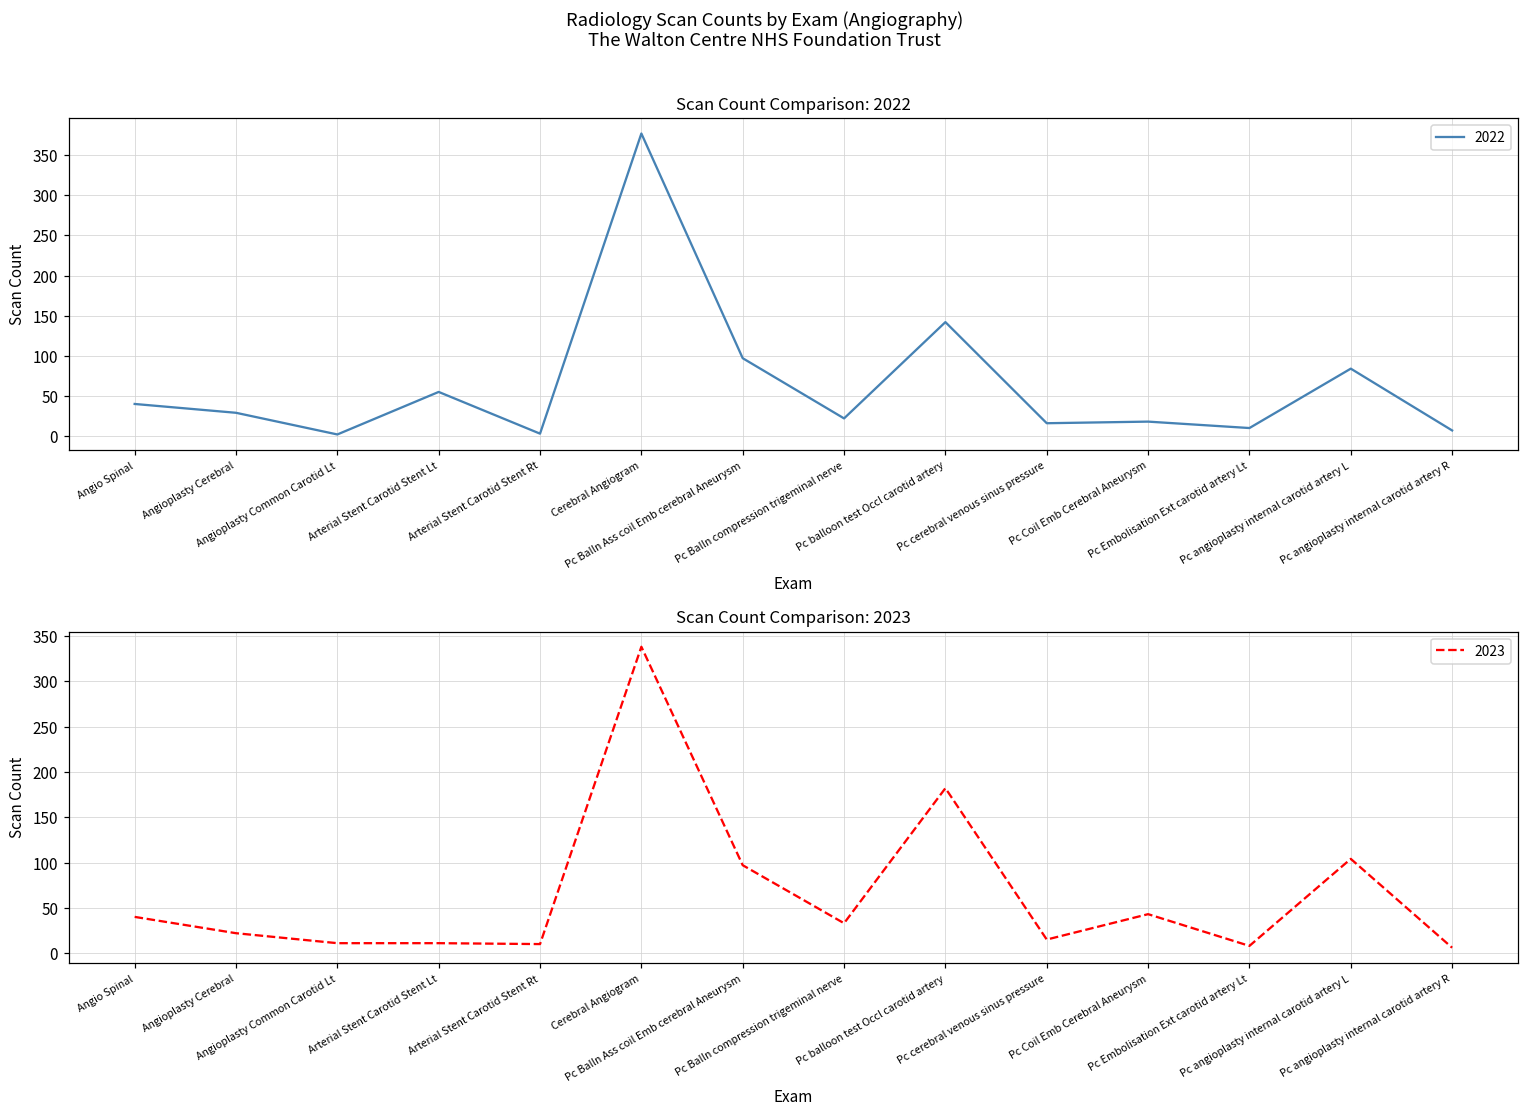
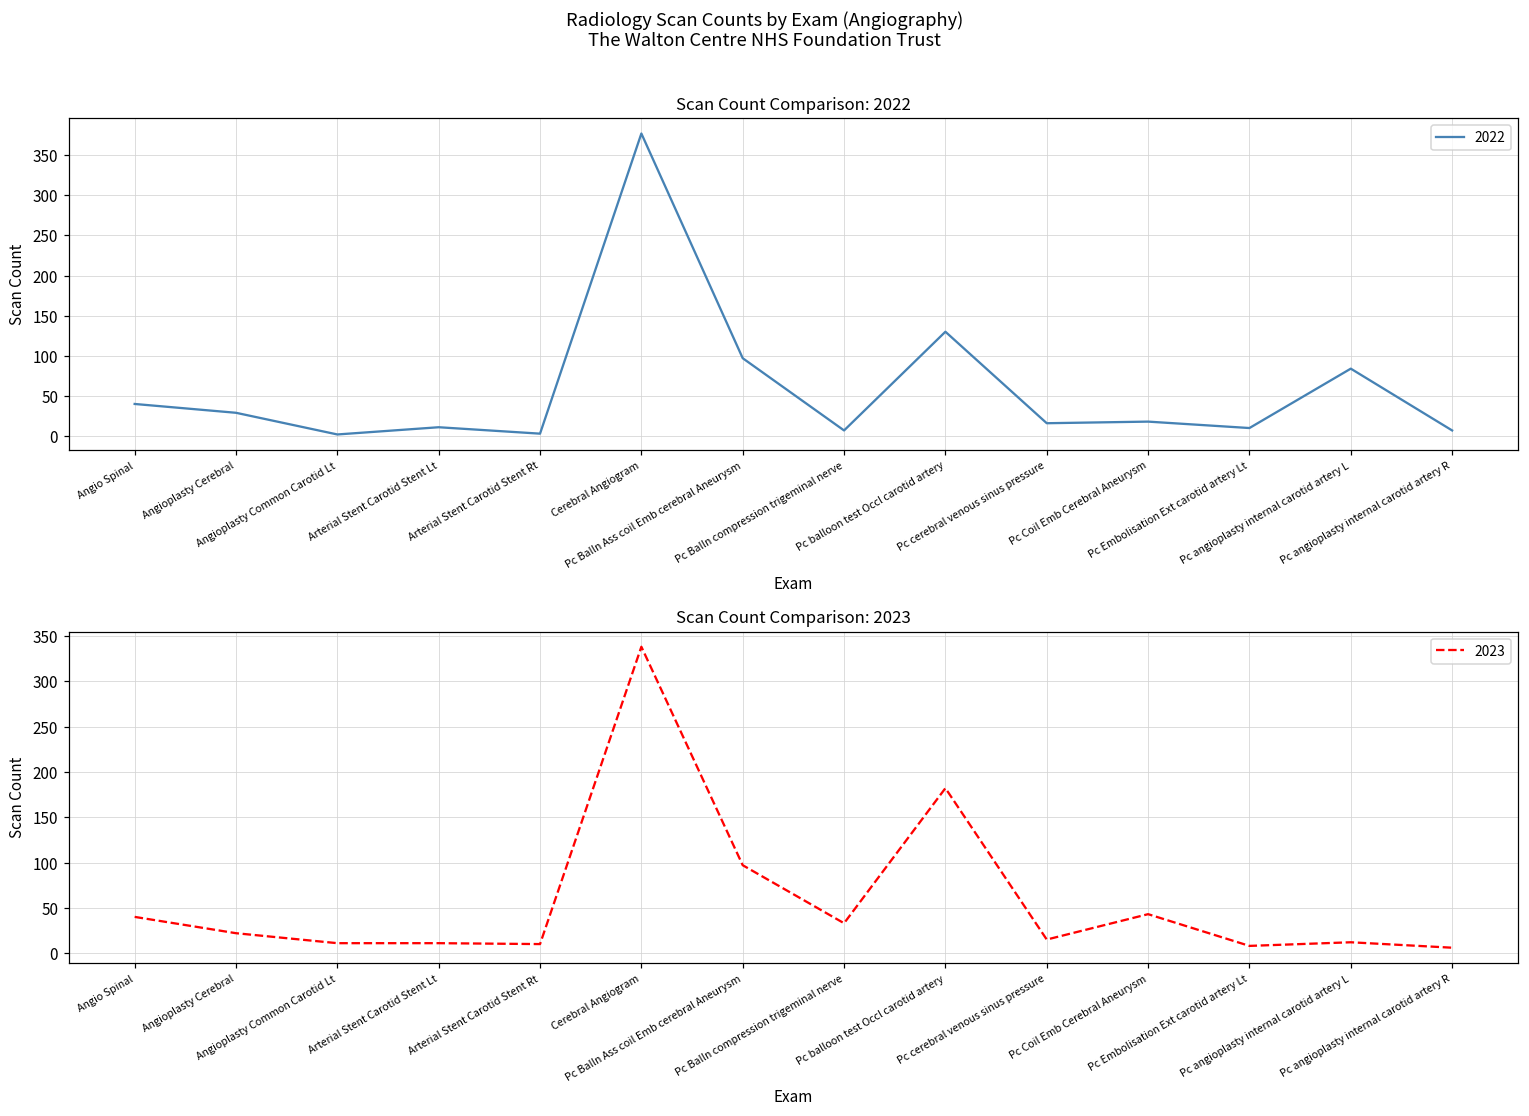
Scan Count Comparison: 2022, Arterial Stent Carotid Stent Lt: 60 -> 10
Scan Count Comparison: 2022, Pc Balln compression trigeminal nerve: 20 -> 10
Scan Count Comparison: 2022, Pc balloon test Occl carotid artery: 140 -> 130
Scan Count Comparison: 2023, Pc angioplasty internal carotid artery L: 100 -> 10
